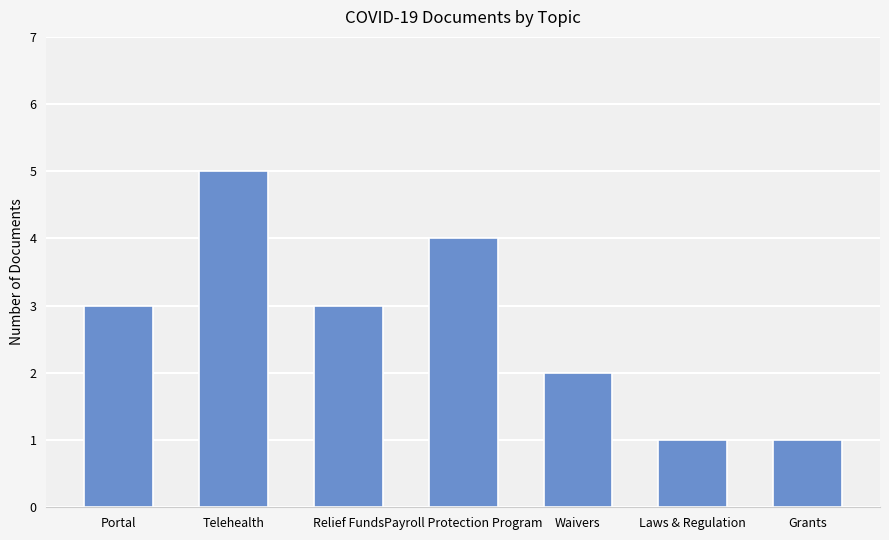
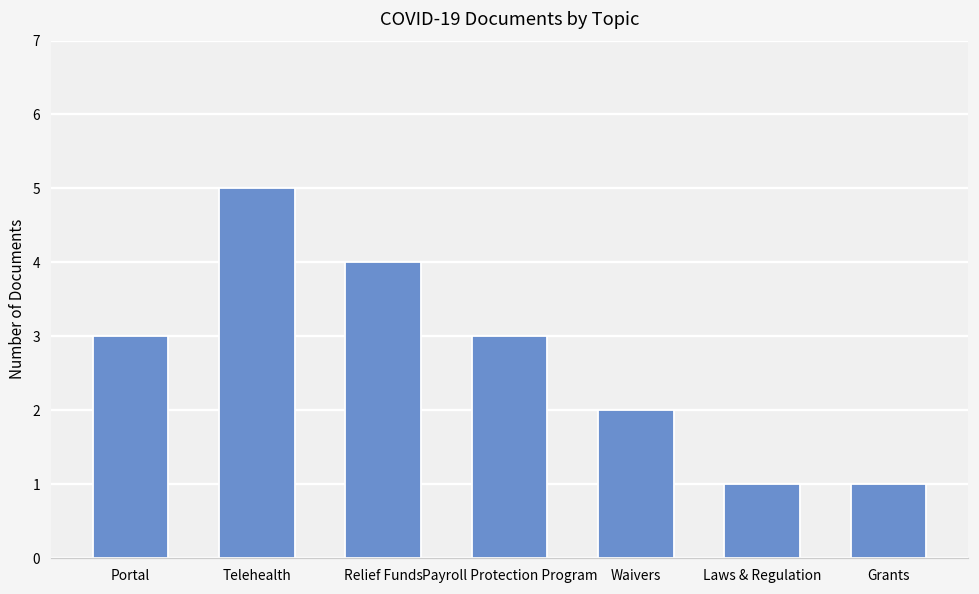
Relief Funds: 3 -> 4
Payroll Protection Program: 4 -> 3
